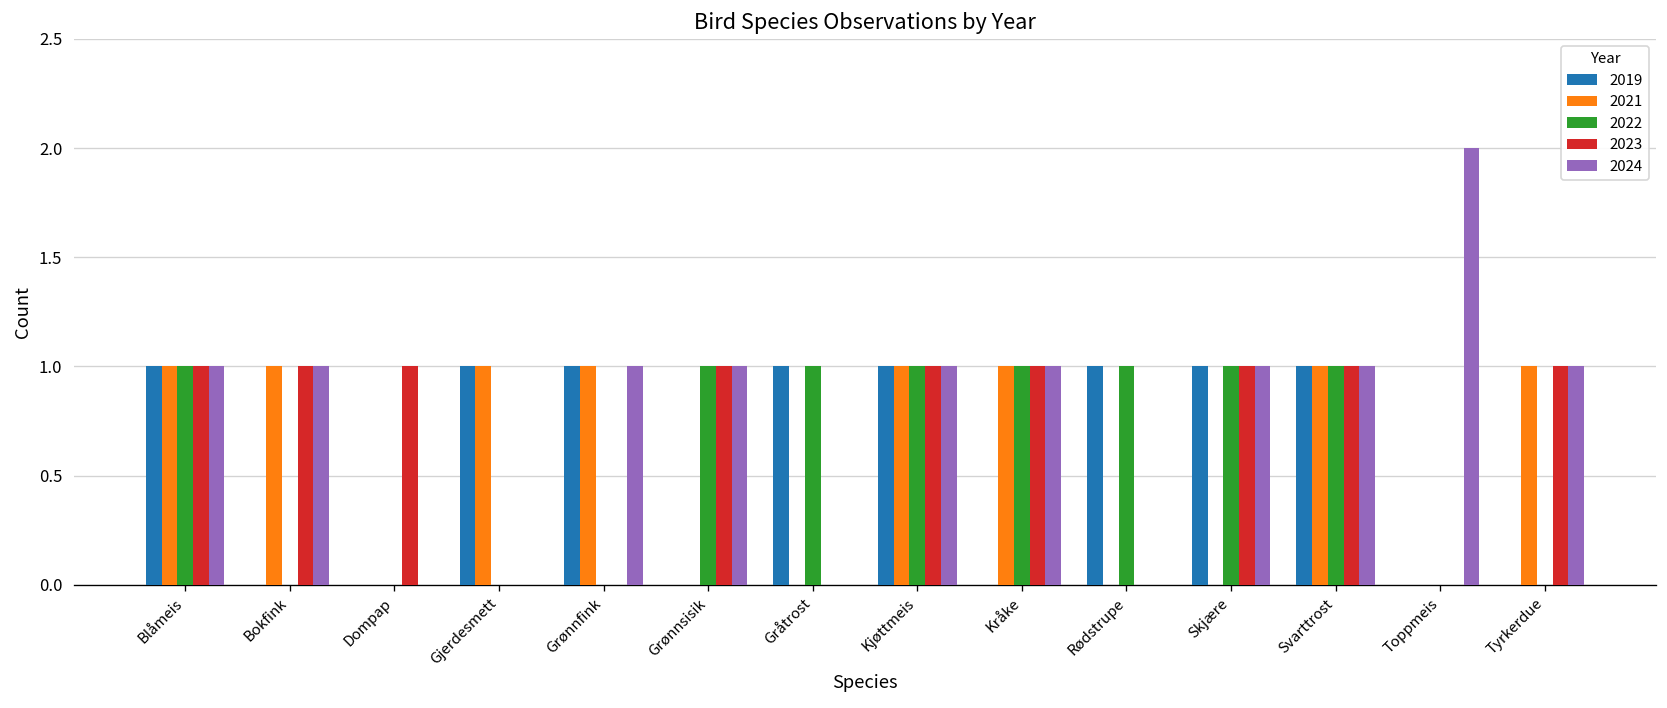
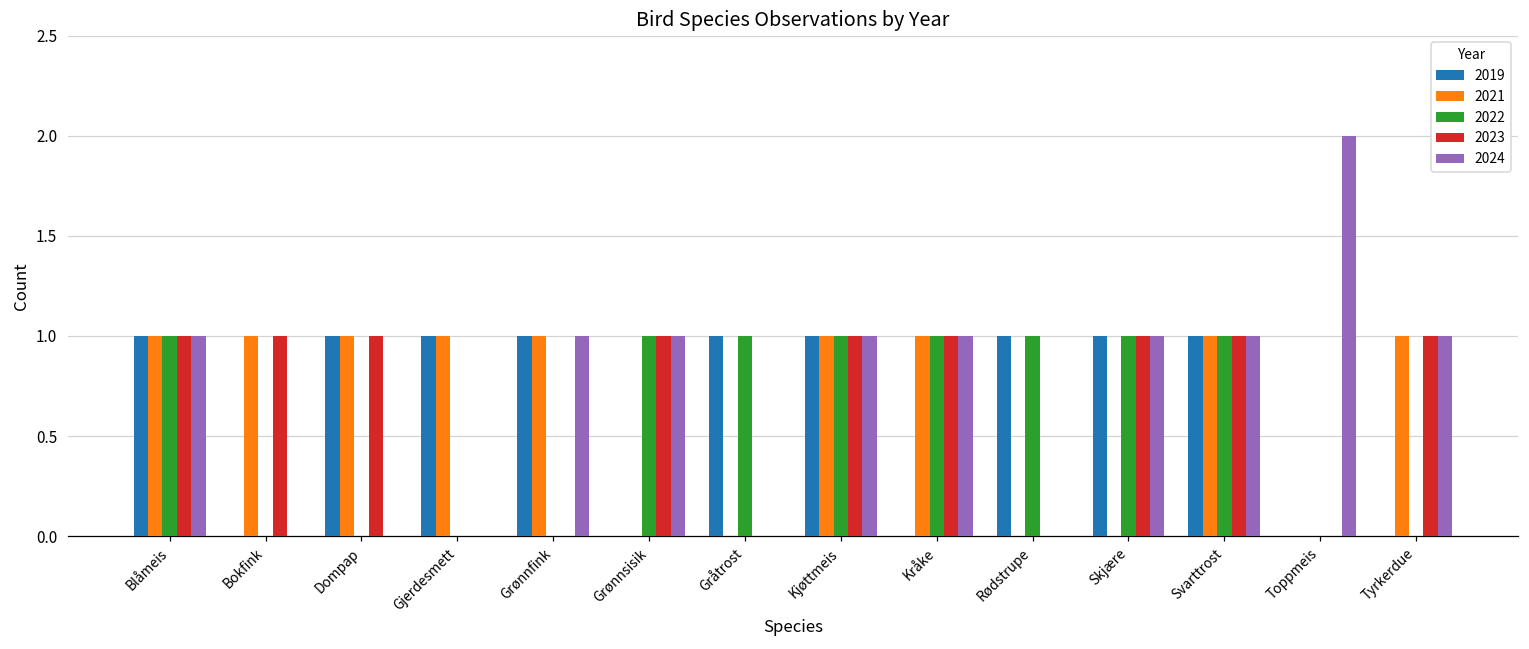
2024, Bokfink: 1 -> 0
2019, Dompap: 0 -> 1
2021, Dompap: 0 -> 1
